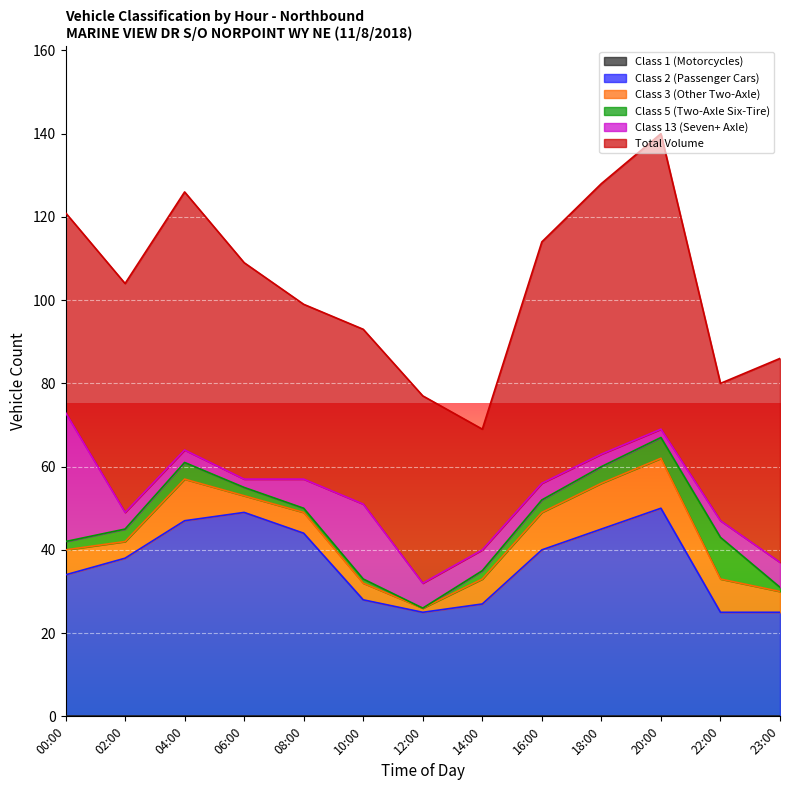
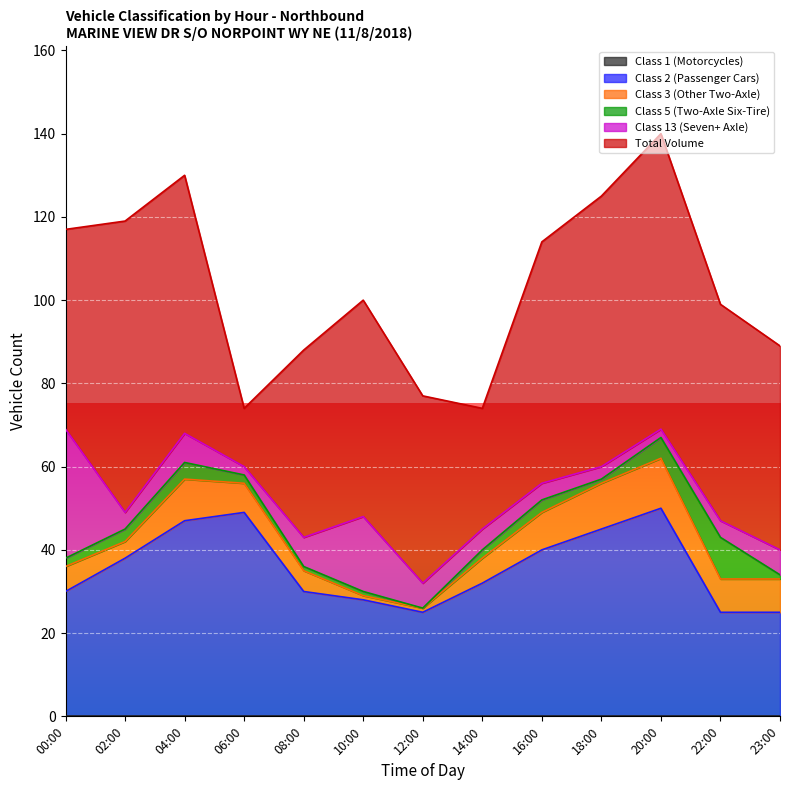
Class 2 (Passenger Cars), 00:00: 34 -> 30
Total Volume, 02:00: 55 -> 70
Class 13 (Seven+ Axle), 04:00: 3 -> 7
Class 3 (Other Two-Axle), 06:00: 4 -> 7
Total Volume, 06:00: 52 -> 14
Class 2 (Passenger Cars), 08:00: 44 -> 30
Total Volume, 08:00: 42 -> 45
Class 3 (Other Two-Axle), 10:00: 4 -> 1
Total Volume, 10:00: 42 -> 52
Class 2 (Passenger Cars), 14:00: 27 -> 32
Class 5 (Two-Axle Six-Tire), 18:00: 4 -> 1
Total Volume, 22:00: 33 -> 52
Class 3 (Other Two-Axle), 23:00: 5 -> 8
